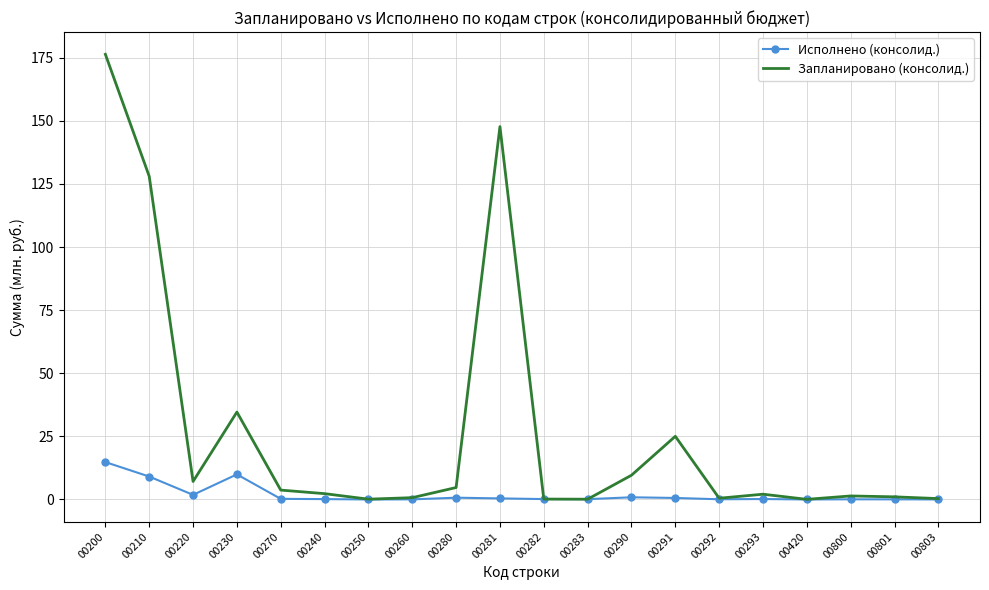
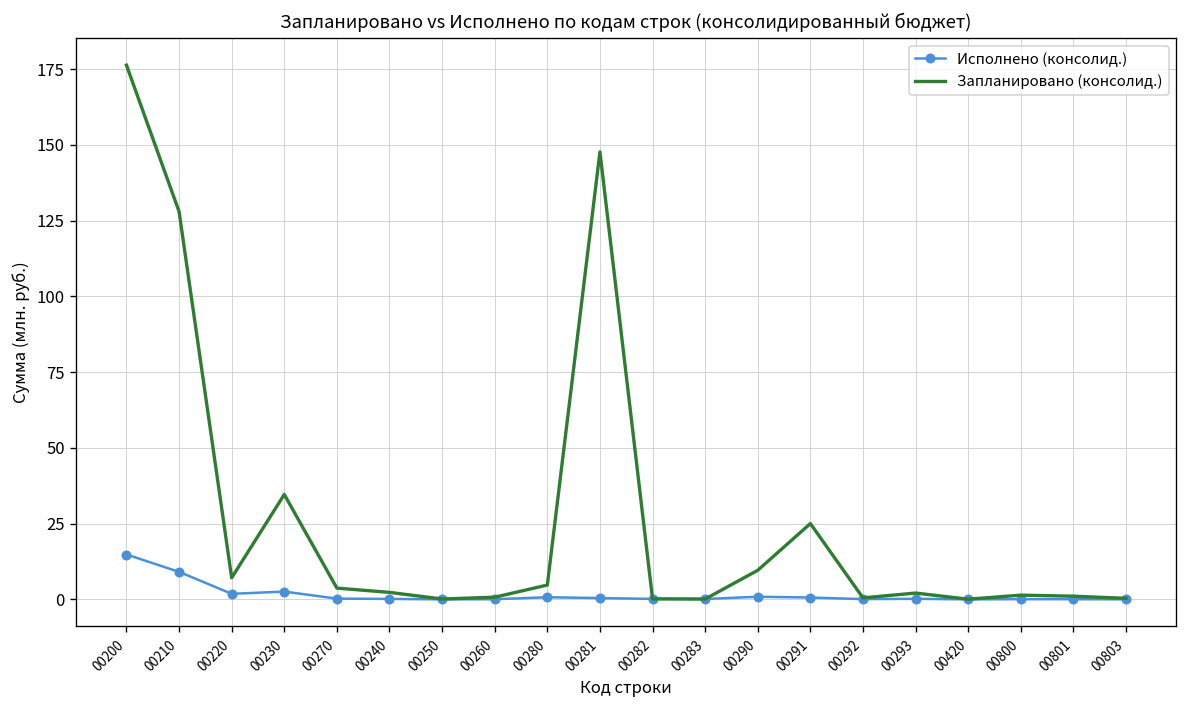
Исполнено (консолид.), 00230: 10 -> 3
